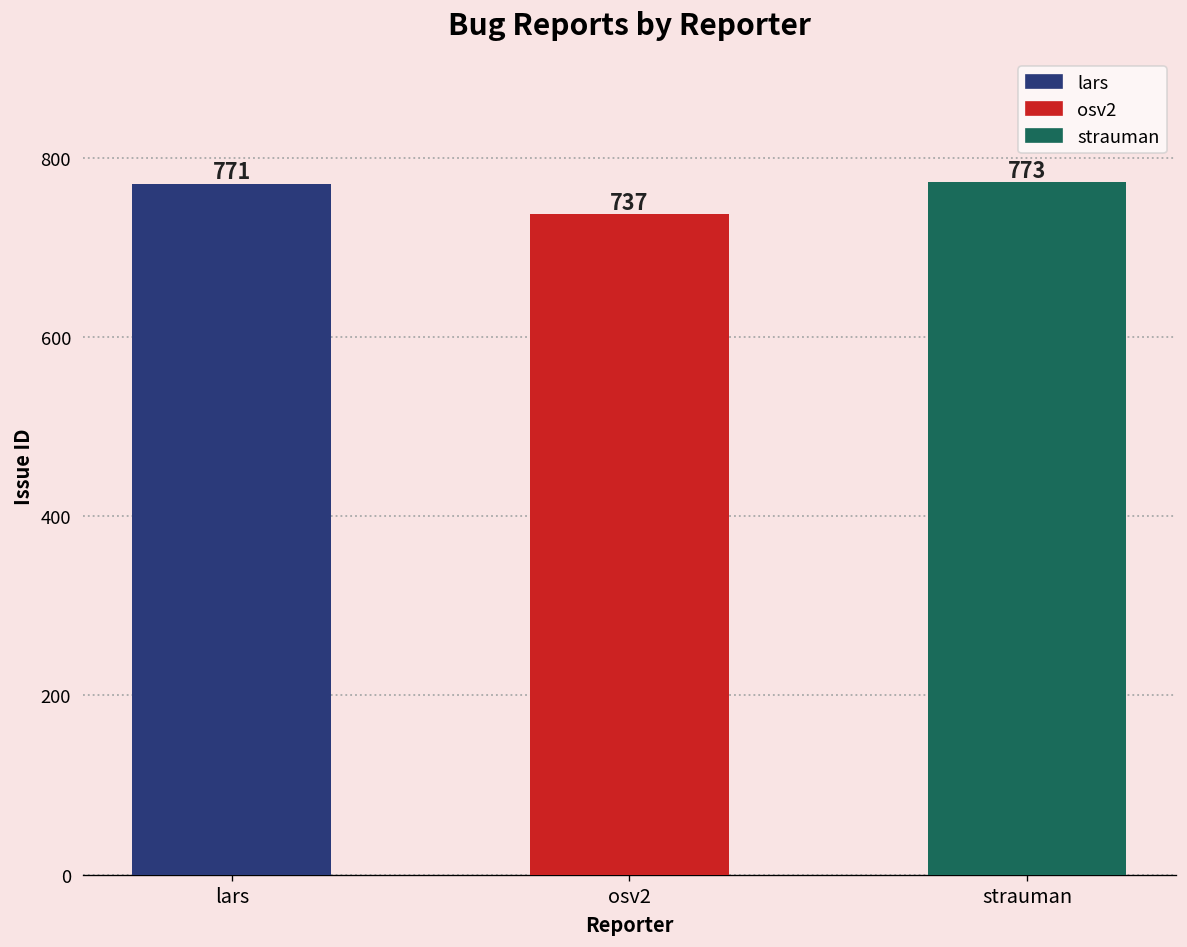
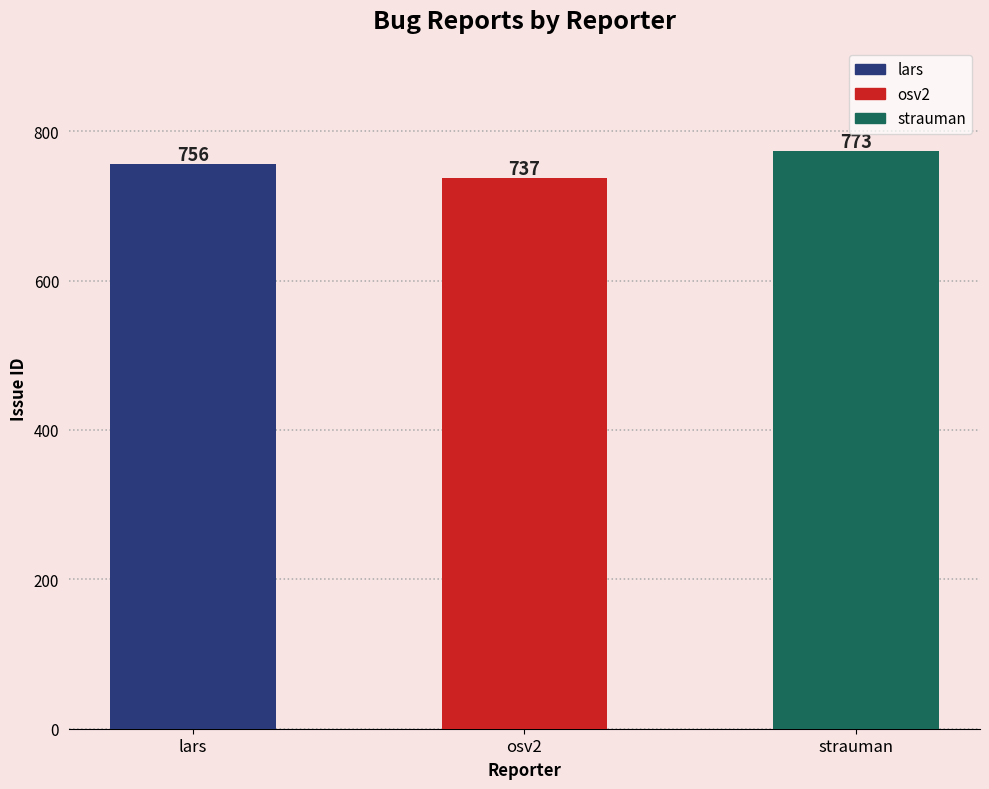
lars: 771 -> 756
